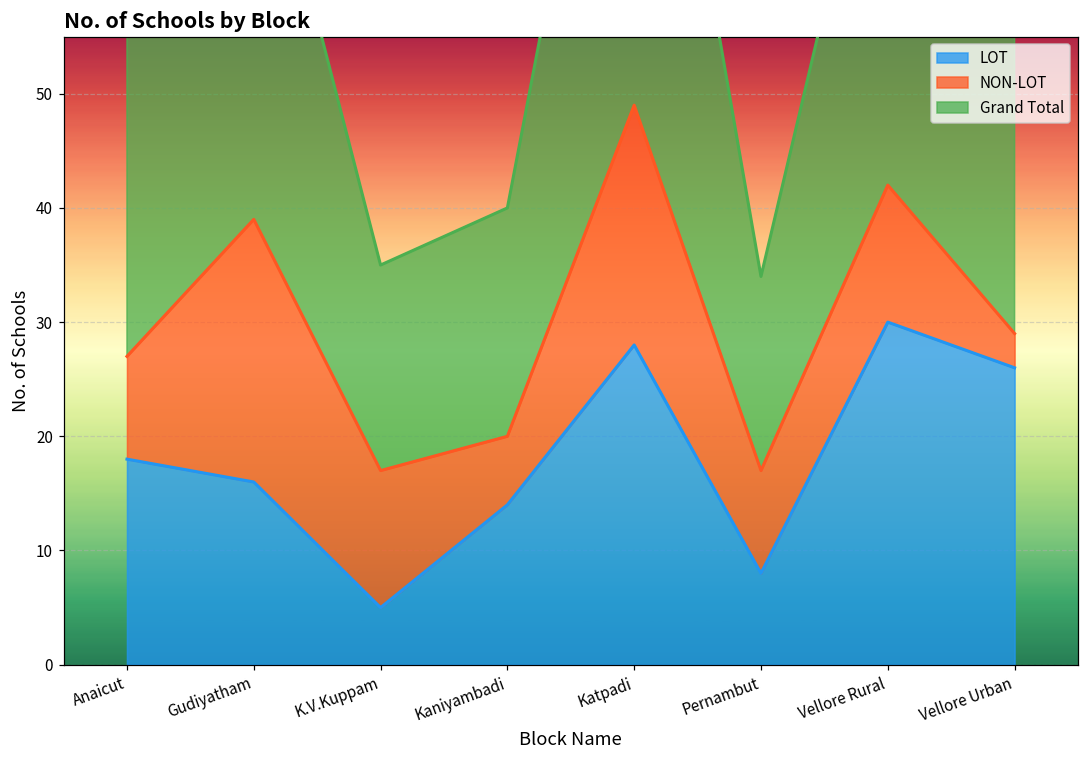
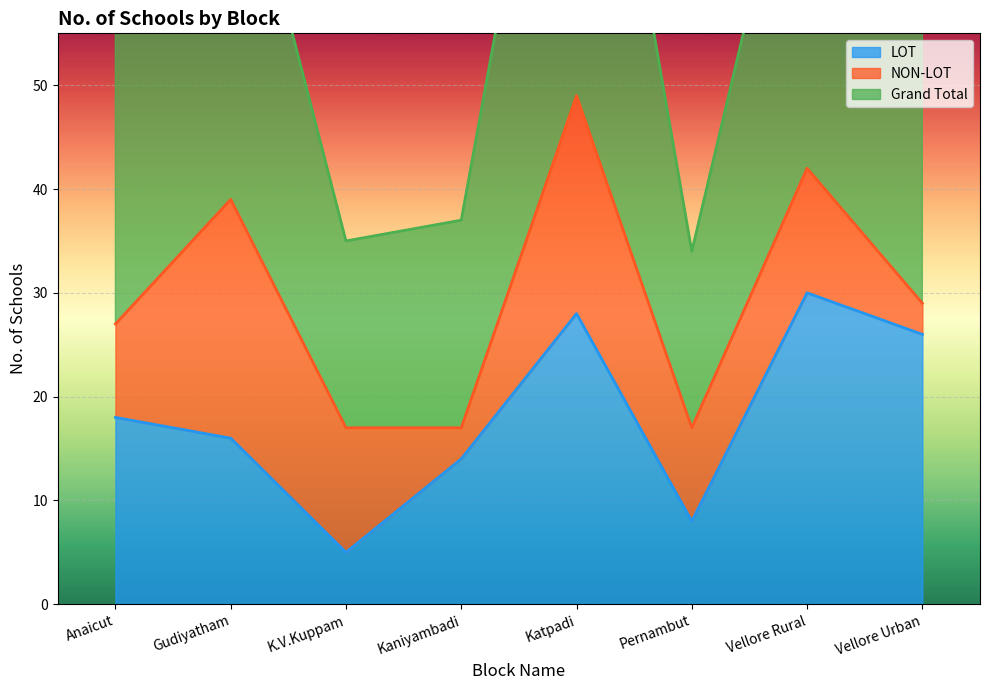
NON-LOT, Kaniyambadi: 6 -> 3
